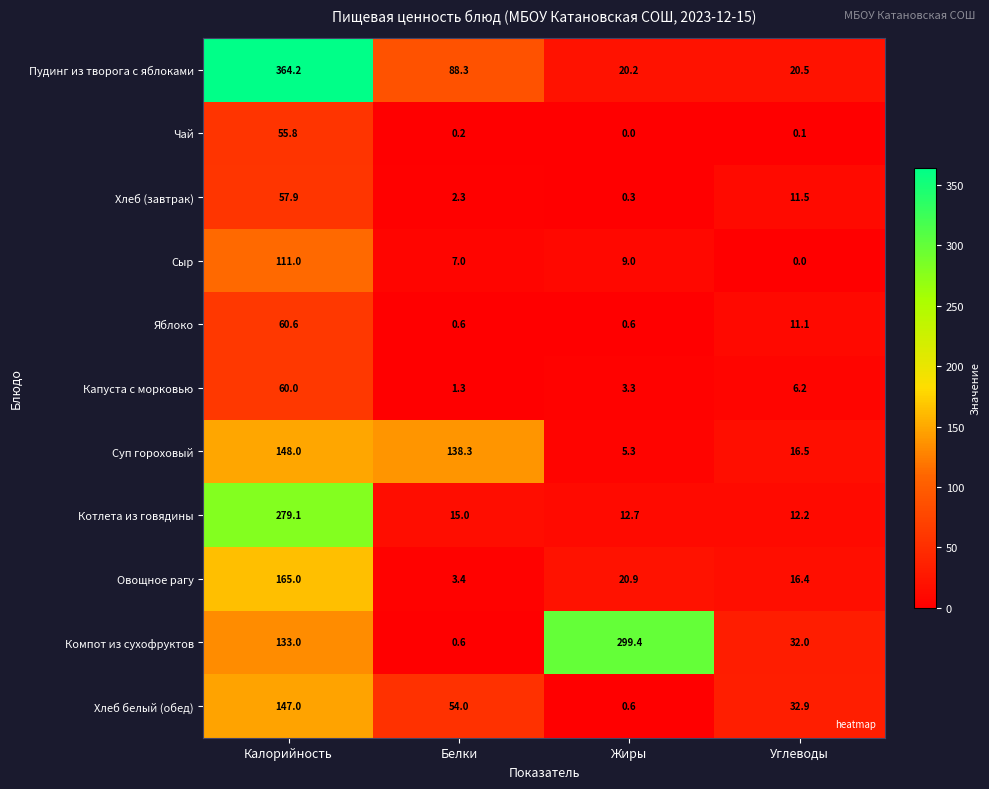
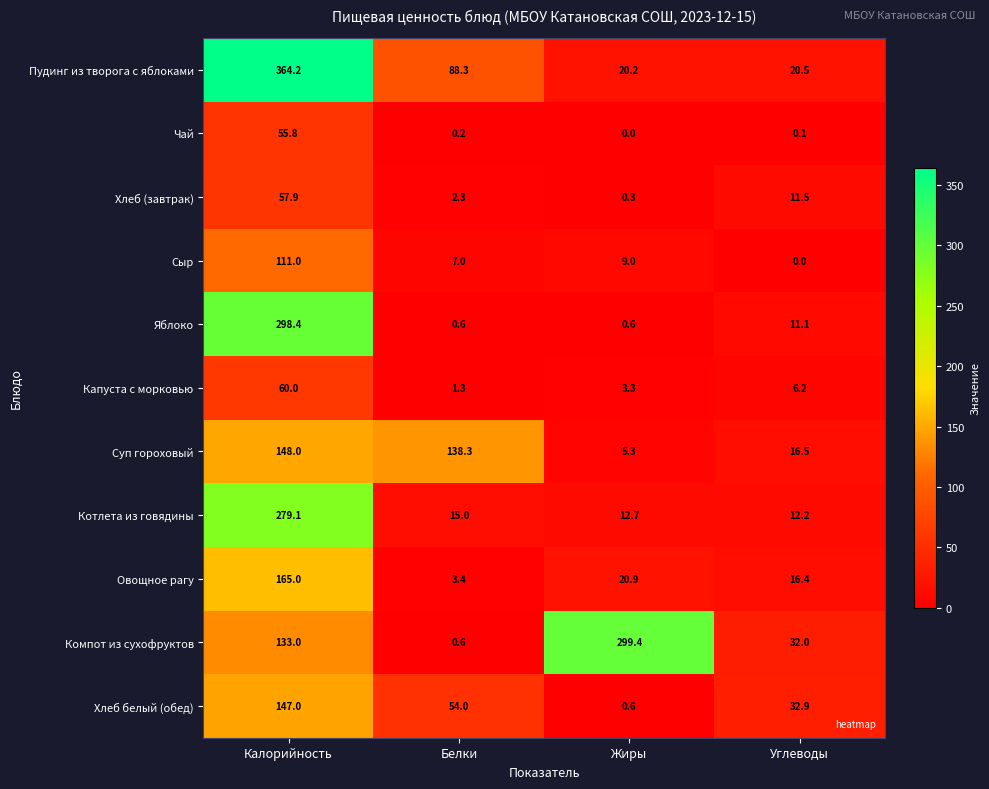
Яблоко, Калорийность: 60.6 -> 298.4
